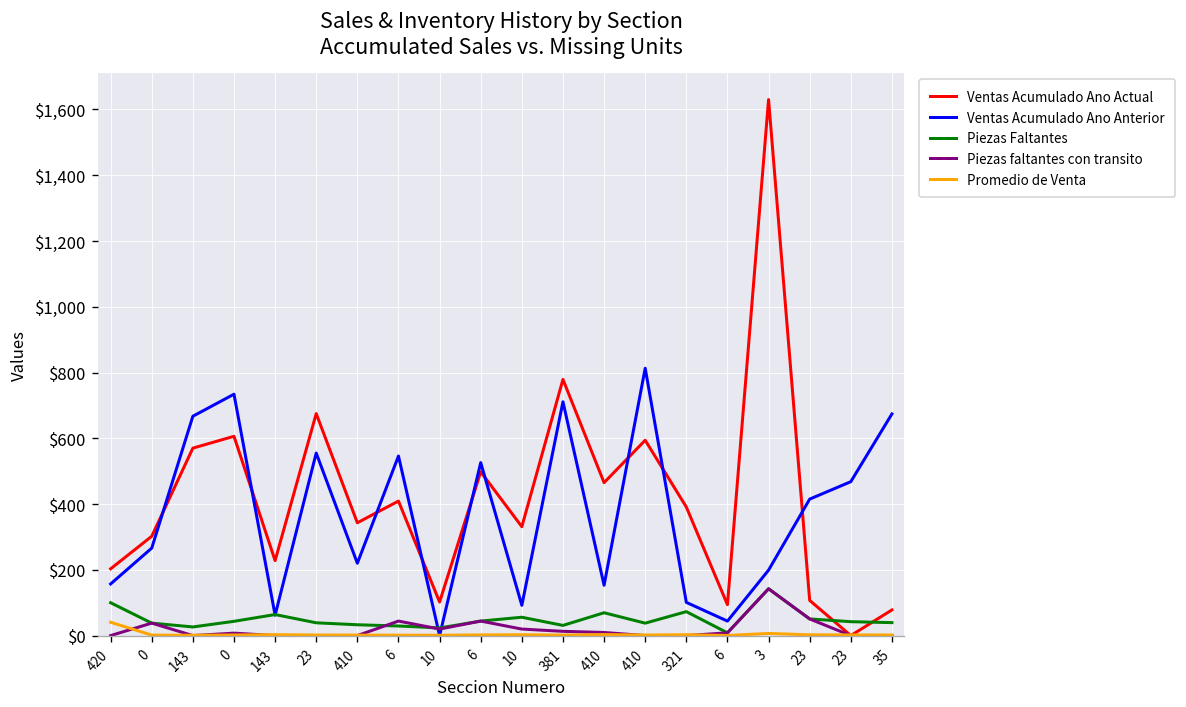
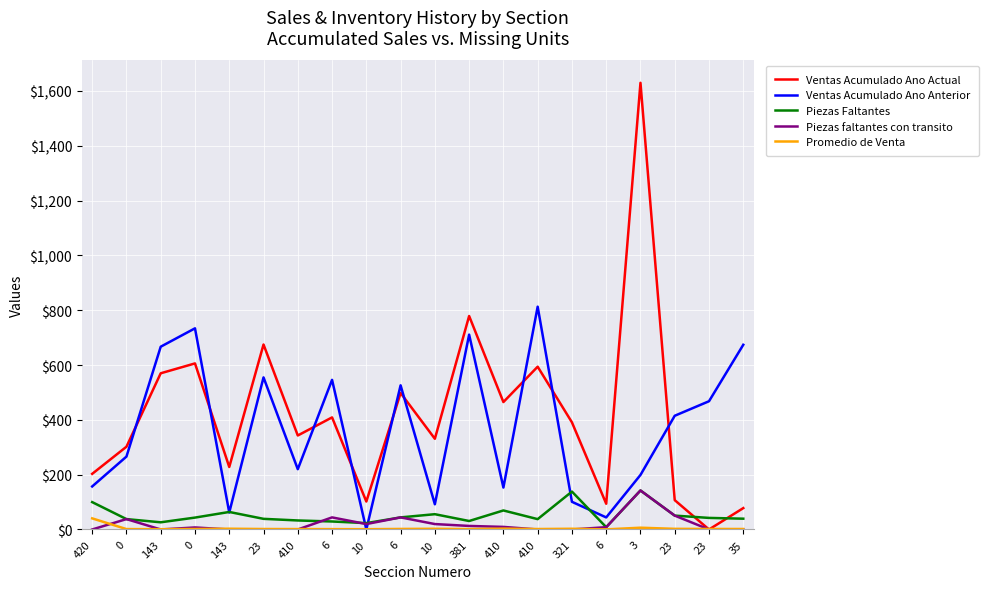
Piezas Faltantes, 321: $70 -> $140
